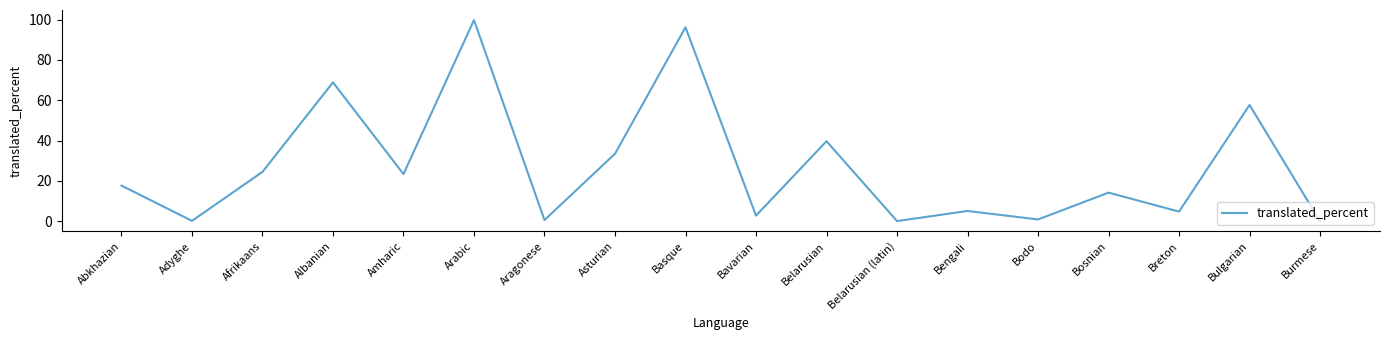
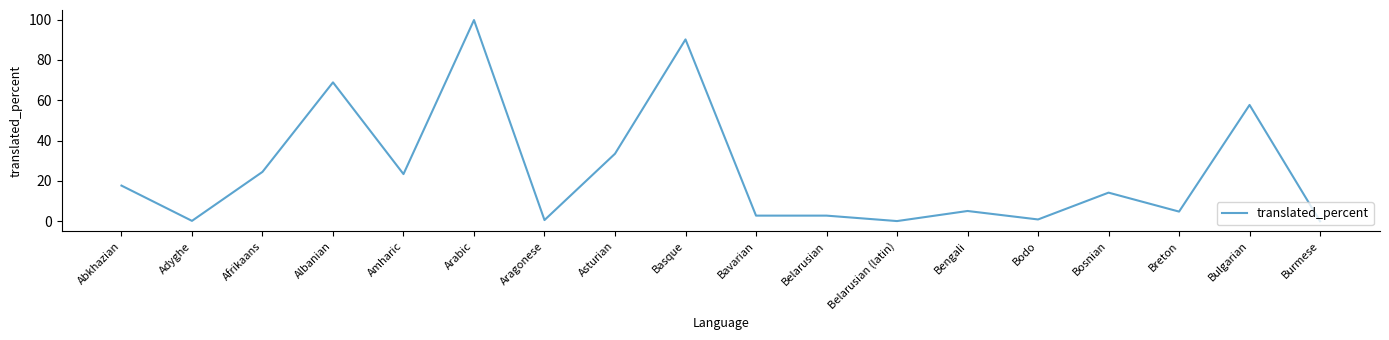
Basque: 96 -> 90
Belarusian: 40 -> 3
